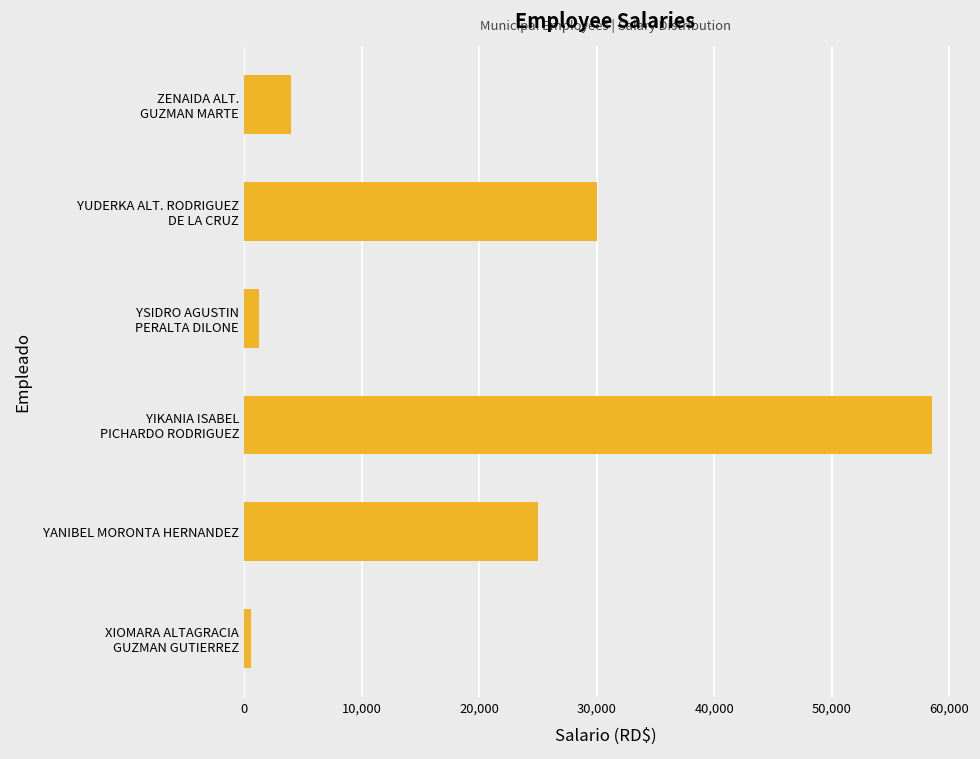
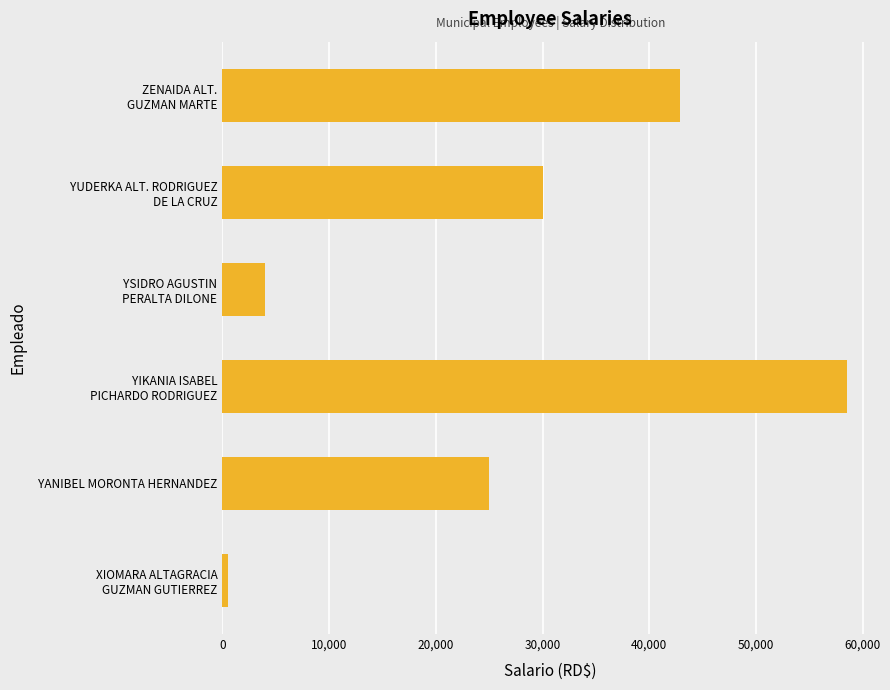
ZENAIDA ALT. GUZMAN MARTE: 4,000 -> 42,800
YSIDRO AGUSTIN PERALTA DILONE: 1,300 -> 4,000
